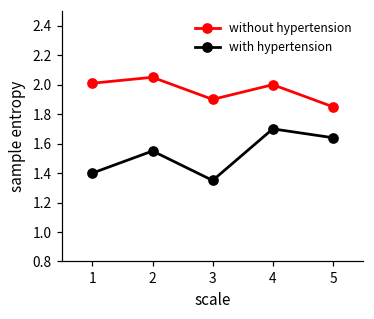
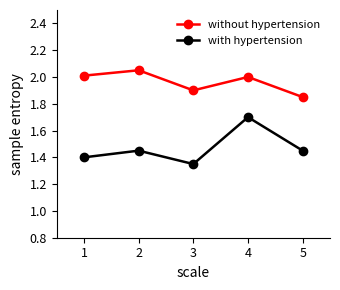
with hypertension, 2: 1.55 -> 1.45
with hypertension, 5: 1.64 -> 1.45
